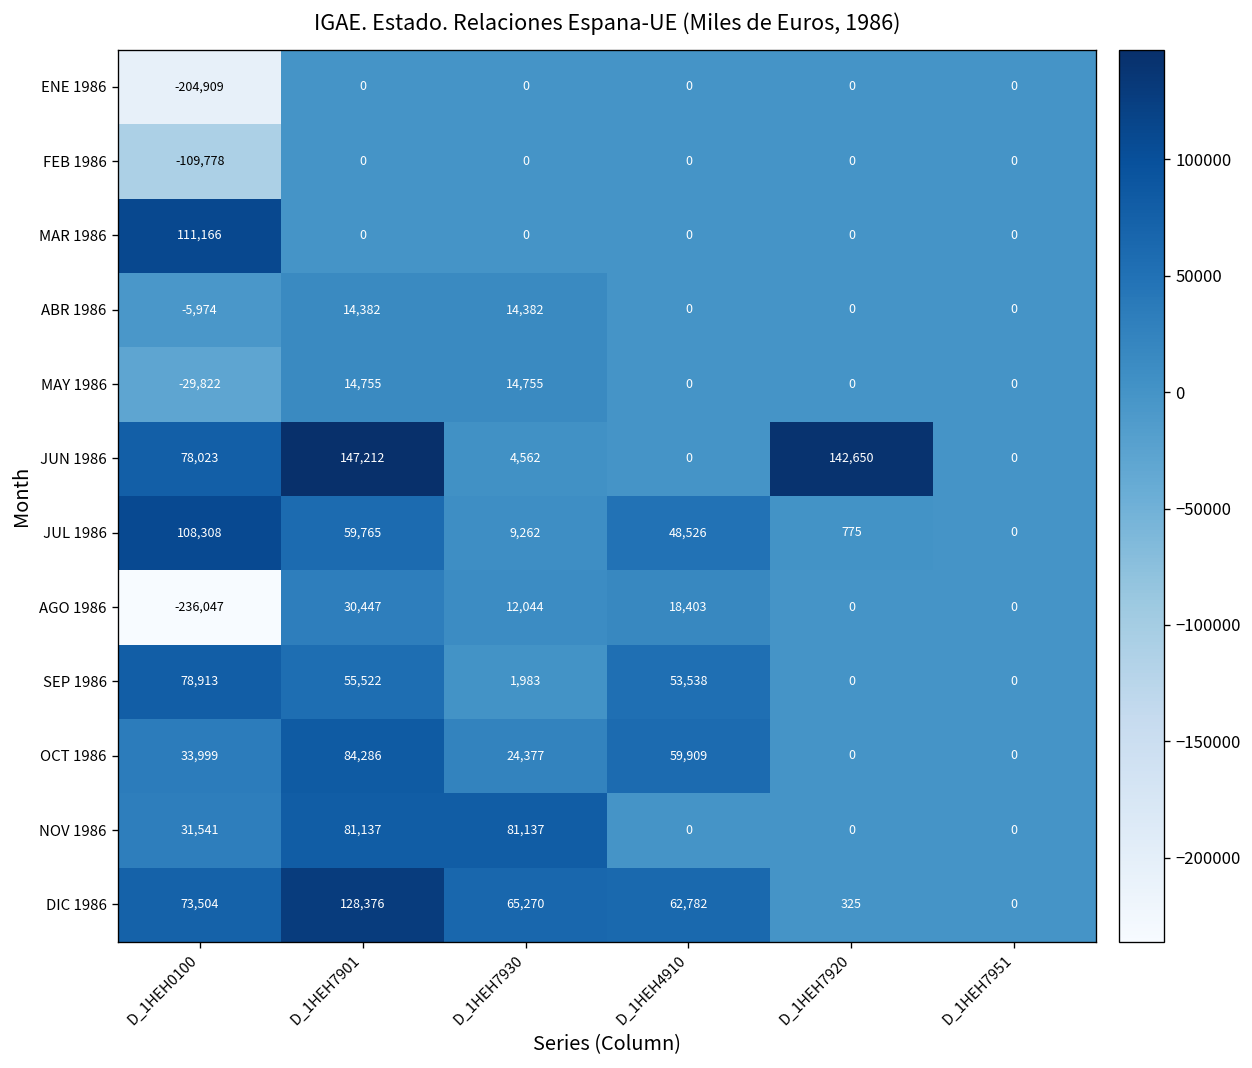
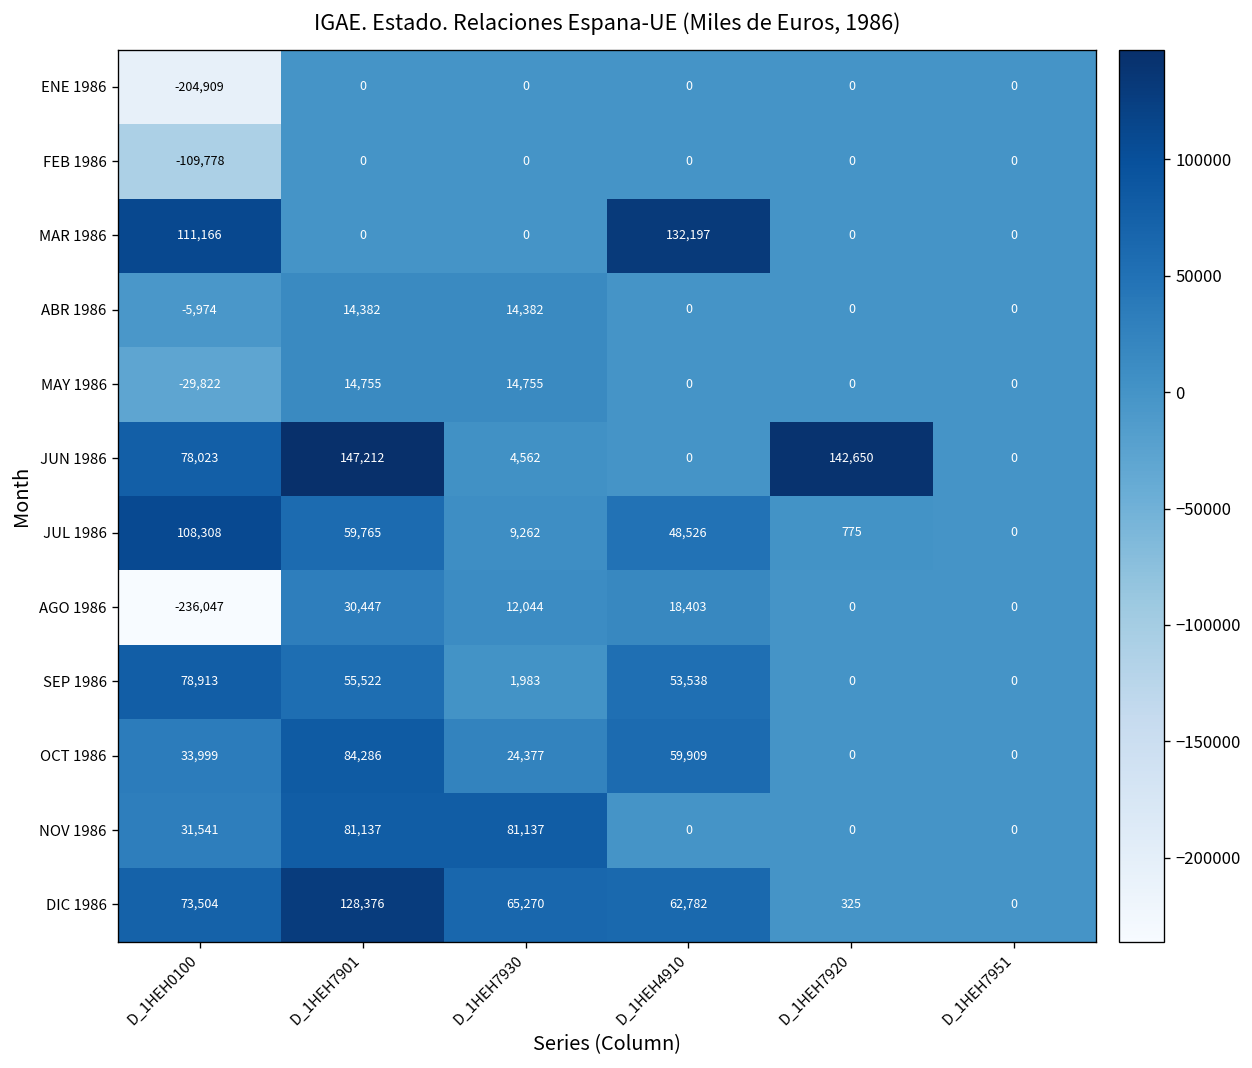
MAR 1986, D_1HEH4910: 0 -> 132,197
